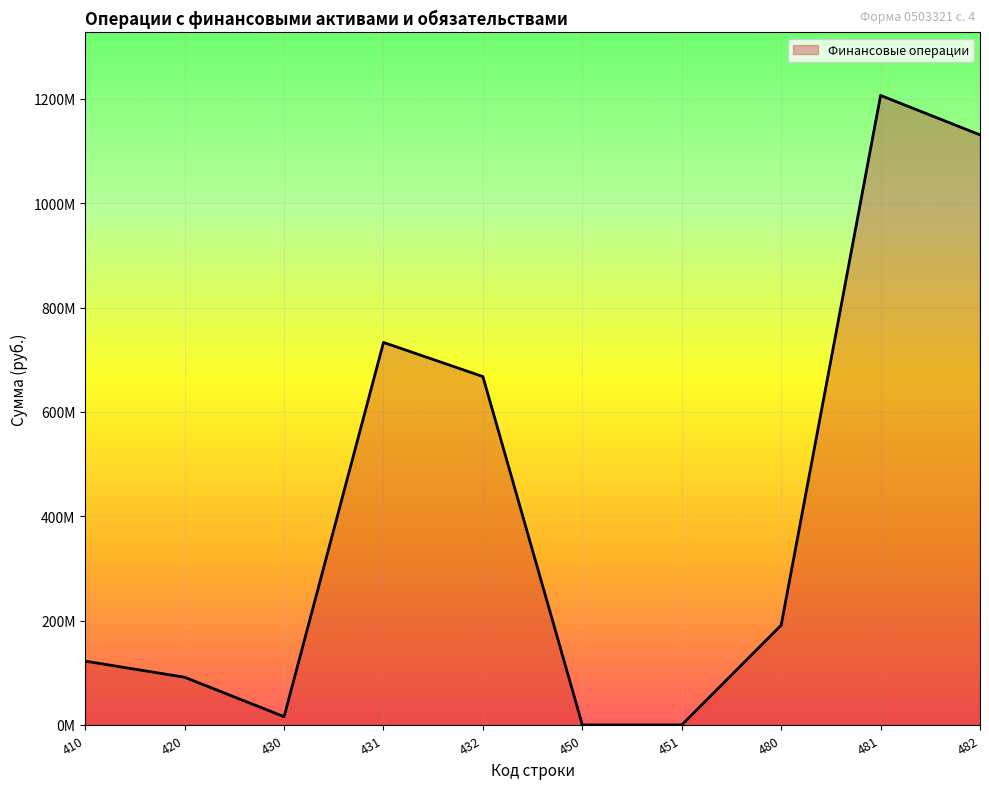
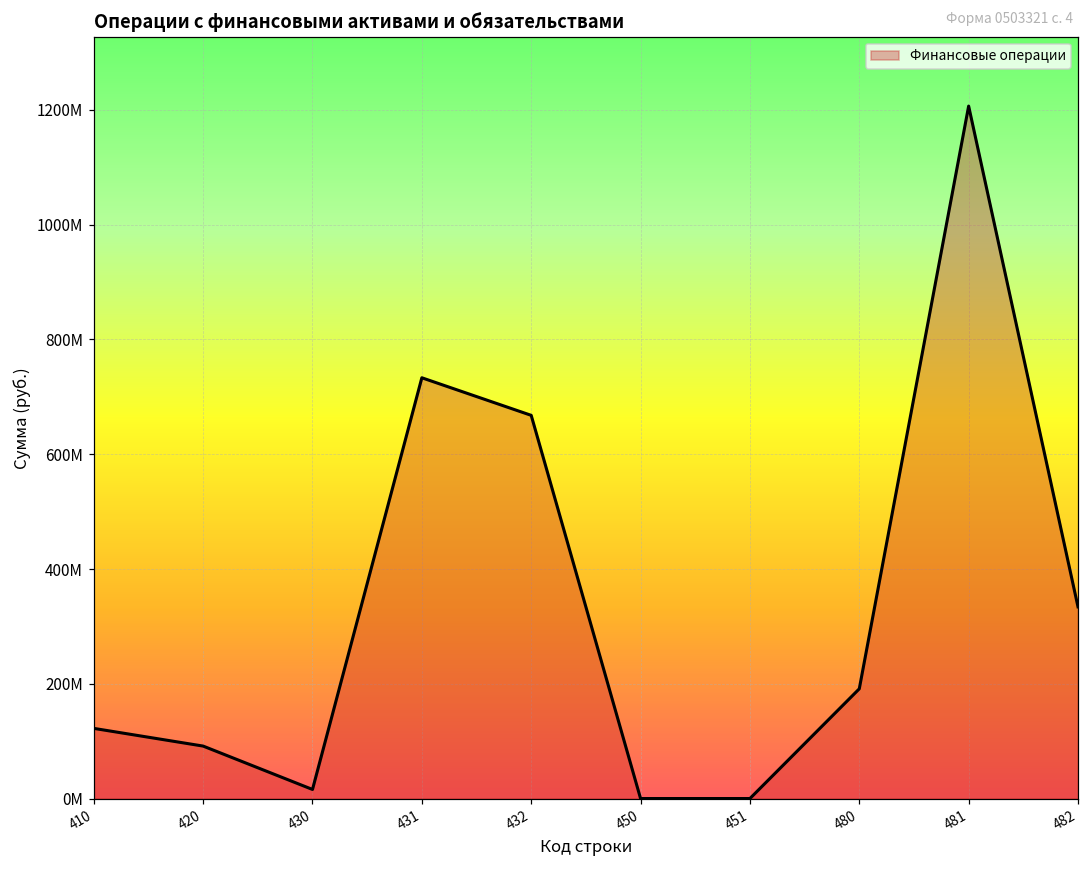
482: 1130000000 -> 330000000
